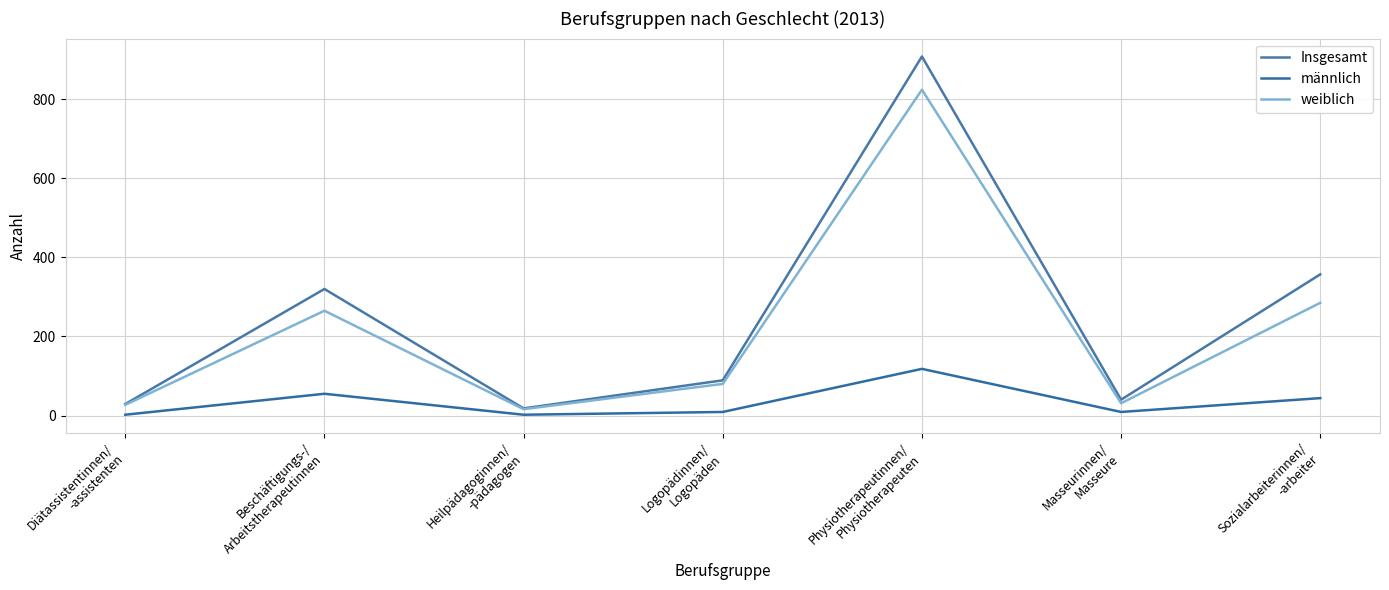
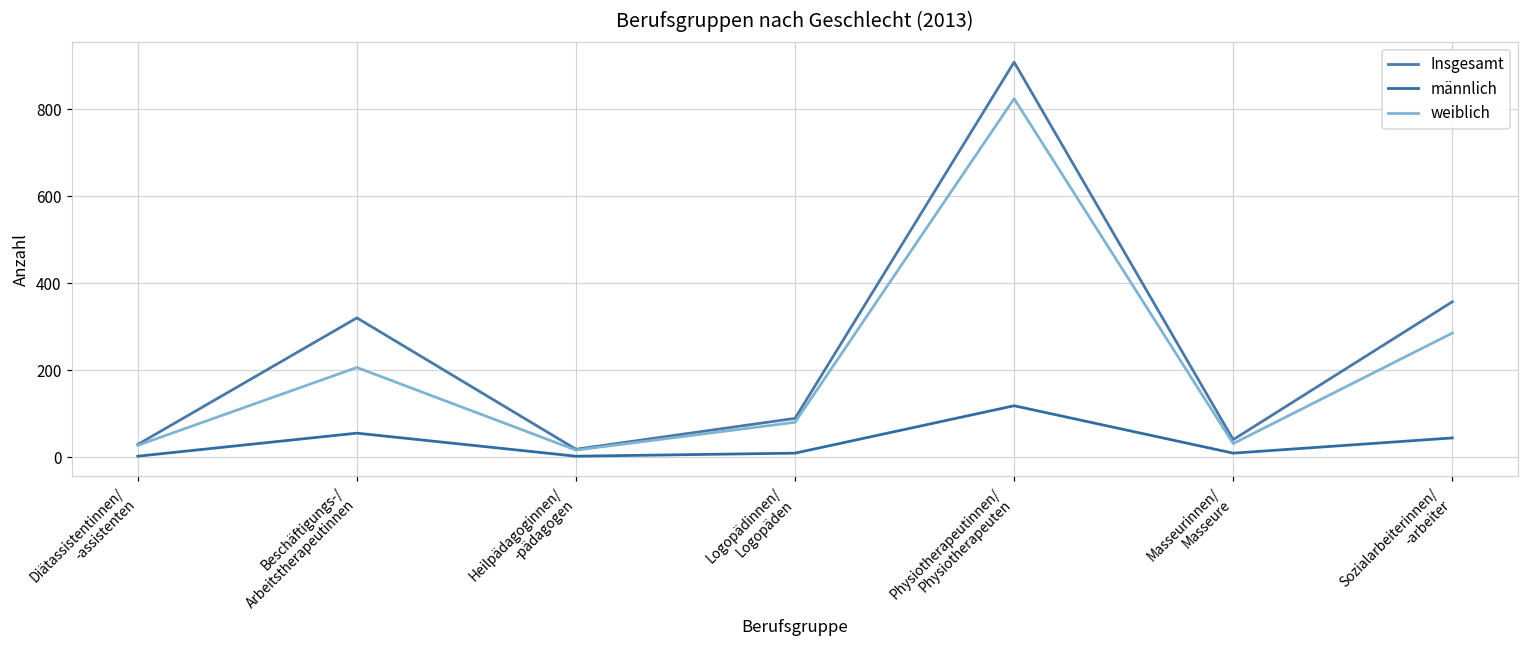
weiblich, Beschäftigungs-/ Arbeitstherapeutinnen: 270 -> 210
